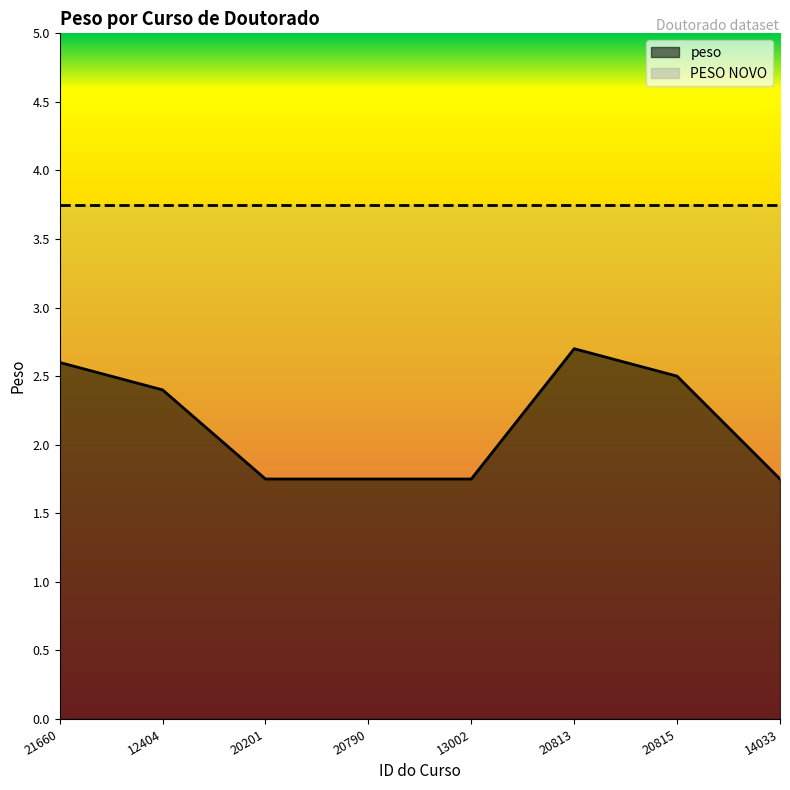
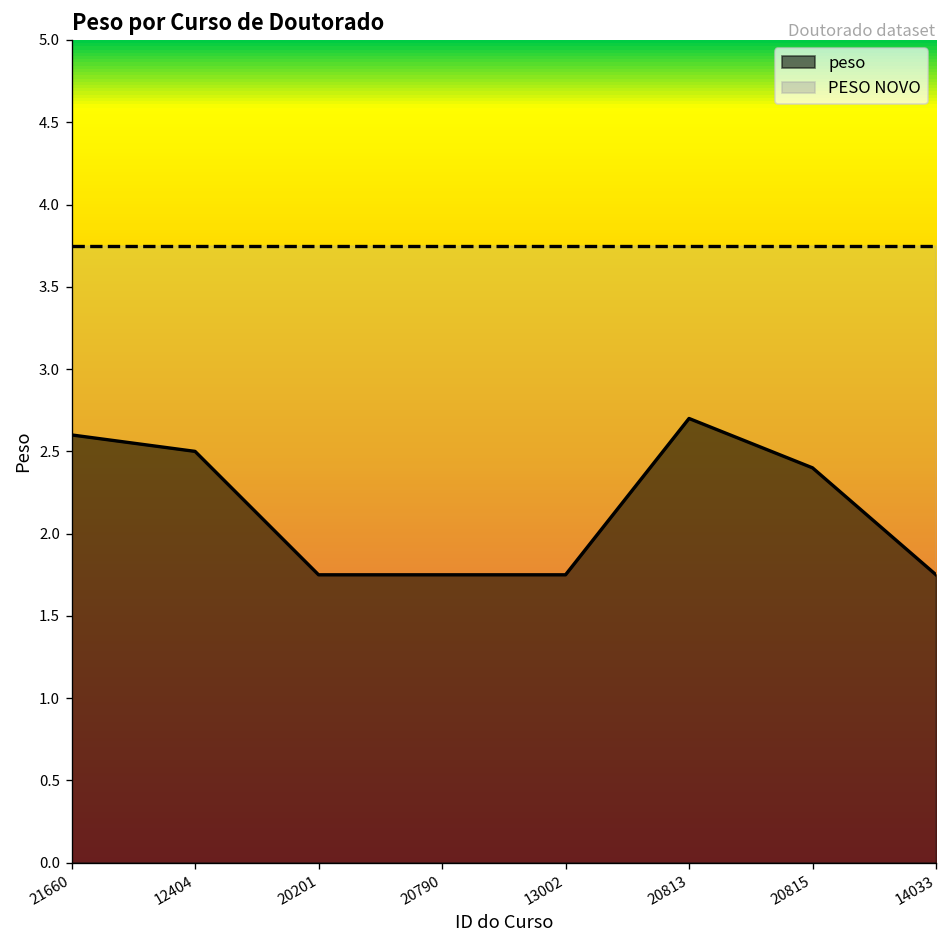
peso, 12404: 2.4 -> 2.5
peso, 20815: 2.5 -> 2.4
